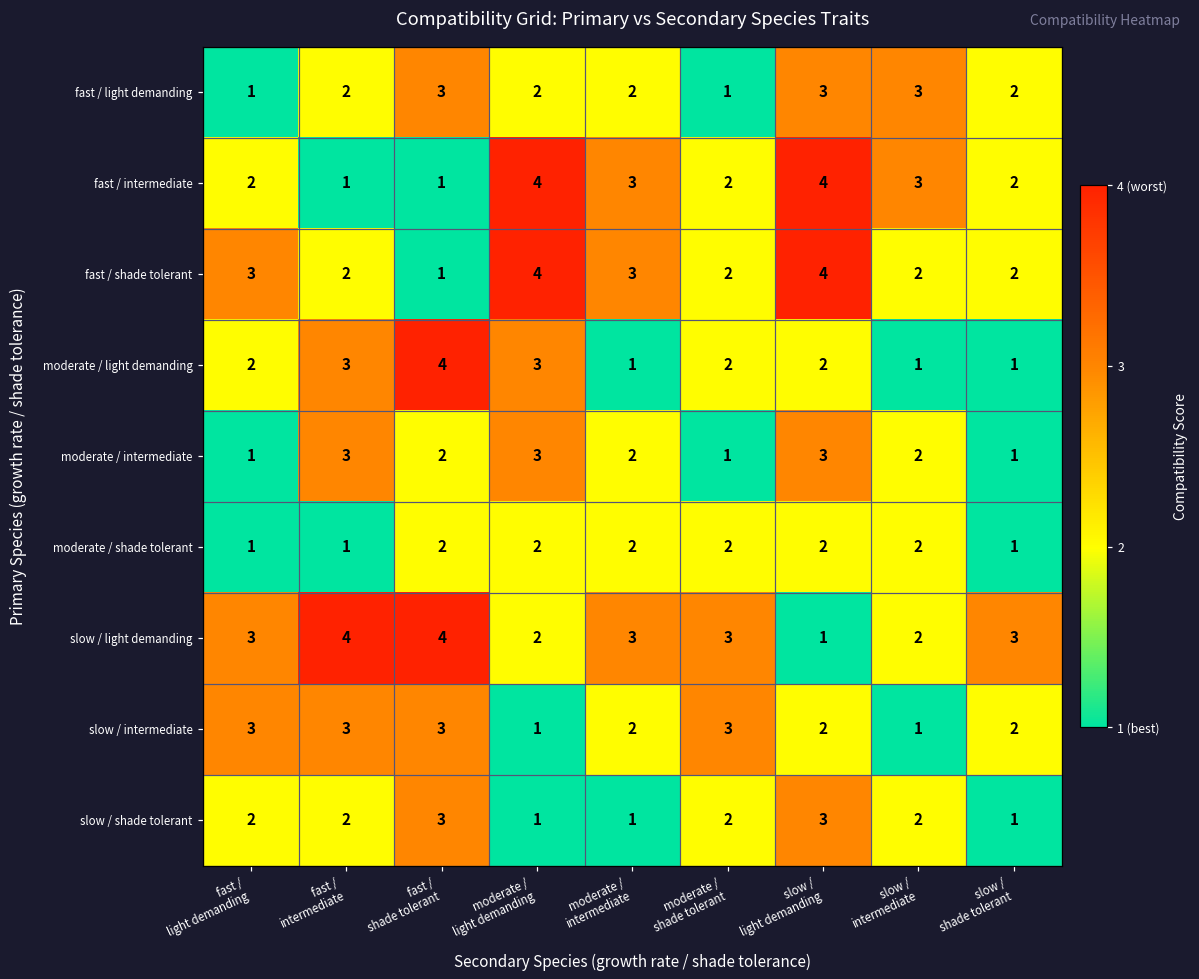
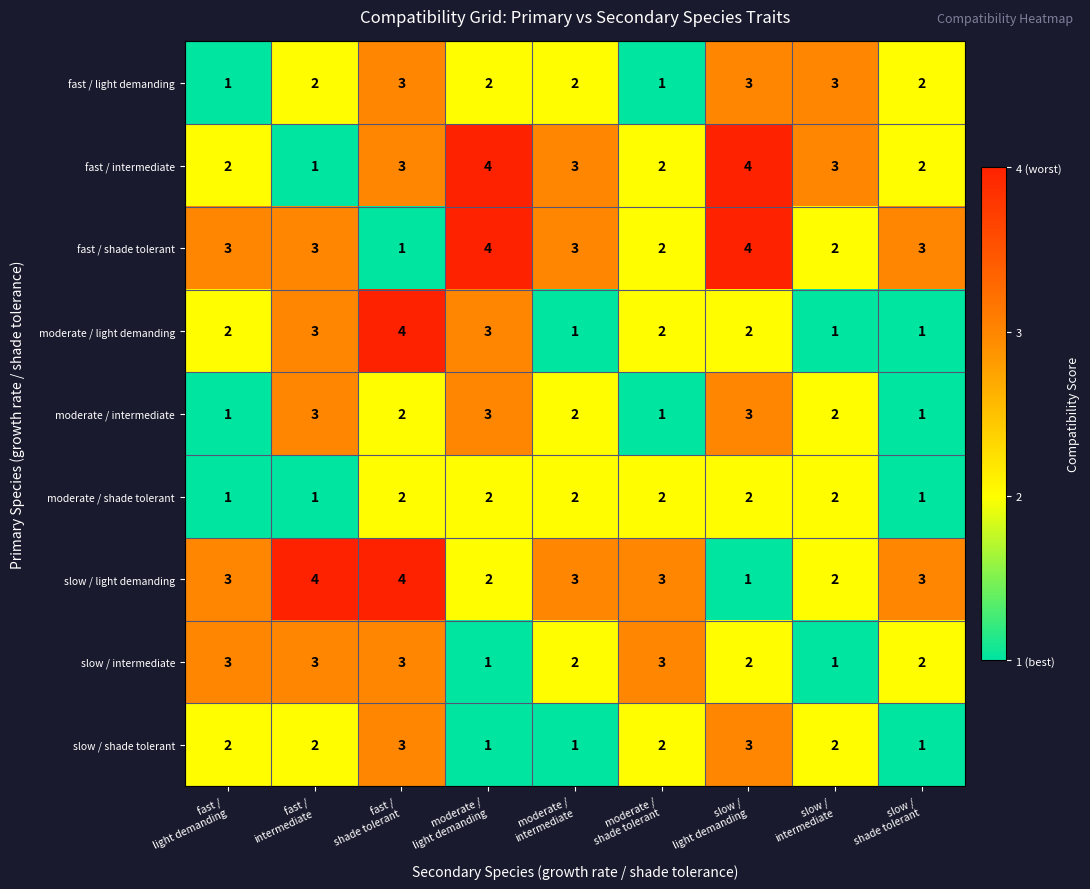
fast / intermediate, fast / shade tolerant: 1 -> 3
fast / shade tolerant, fast / intermediate: 2 -> 3
fast / shade tolerant, slow / shade tolerant: 2 -> 3
